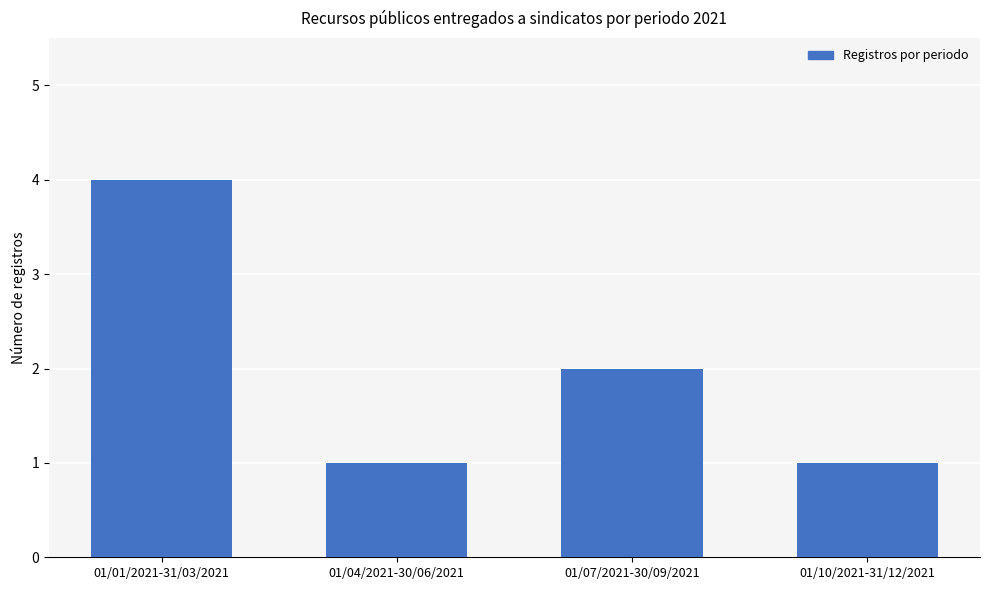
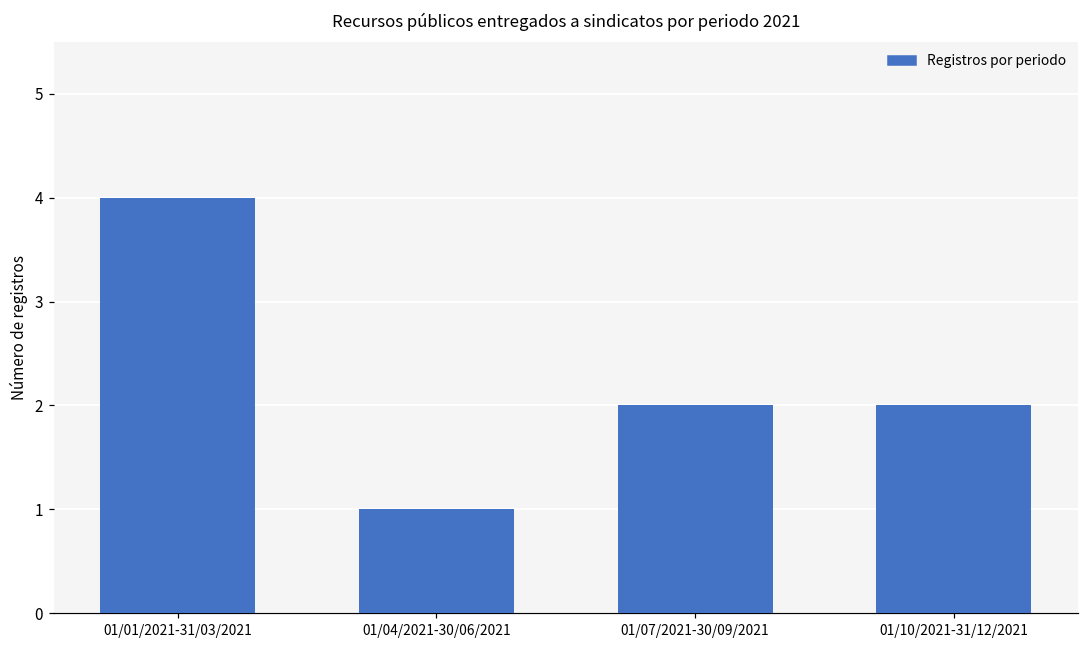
01/10/2021-31/12/2021: 1 -> 2
